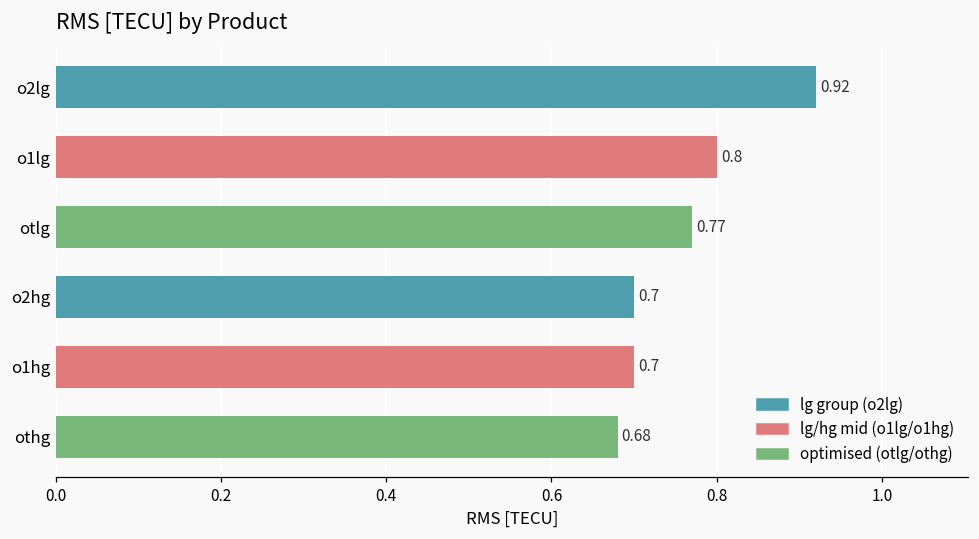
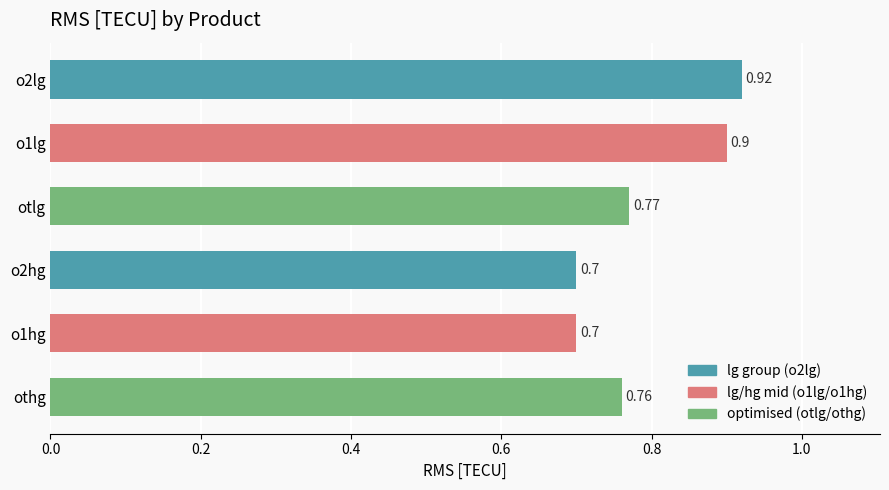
o1lg: 0.8 -> 0.9
othg: 0.68 -> 0.76
